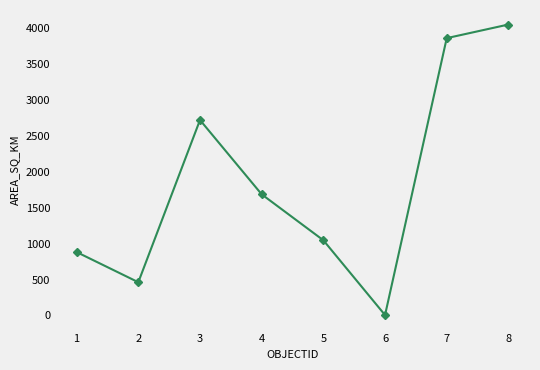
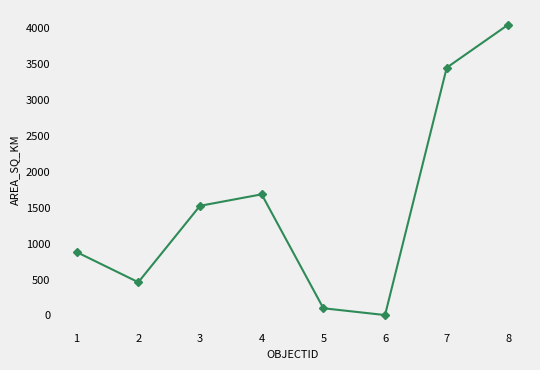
3: 2700 -> 1500
5: 1000 -> 100
7: 3900 -> 3400
